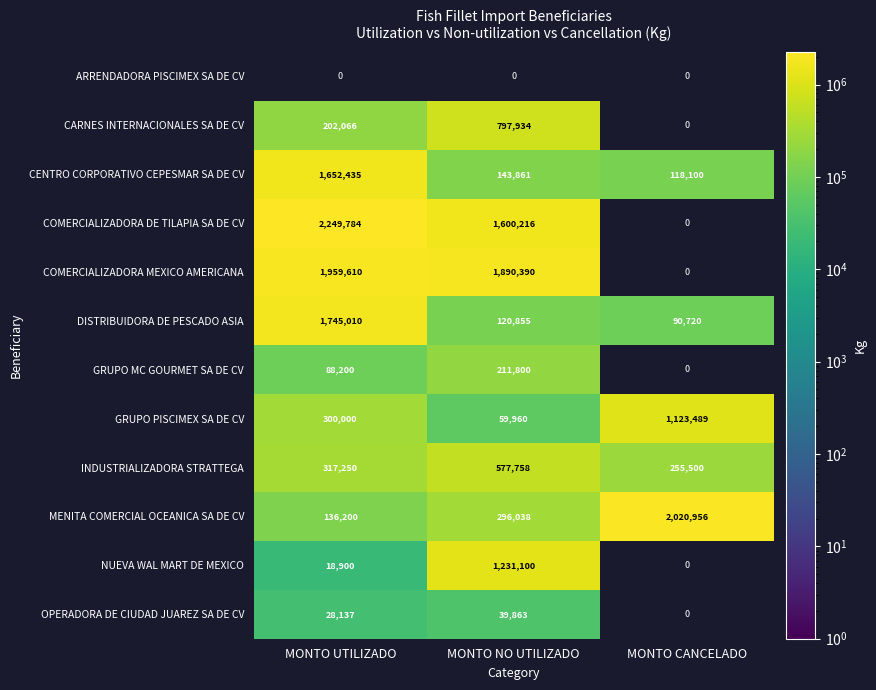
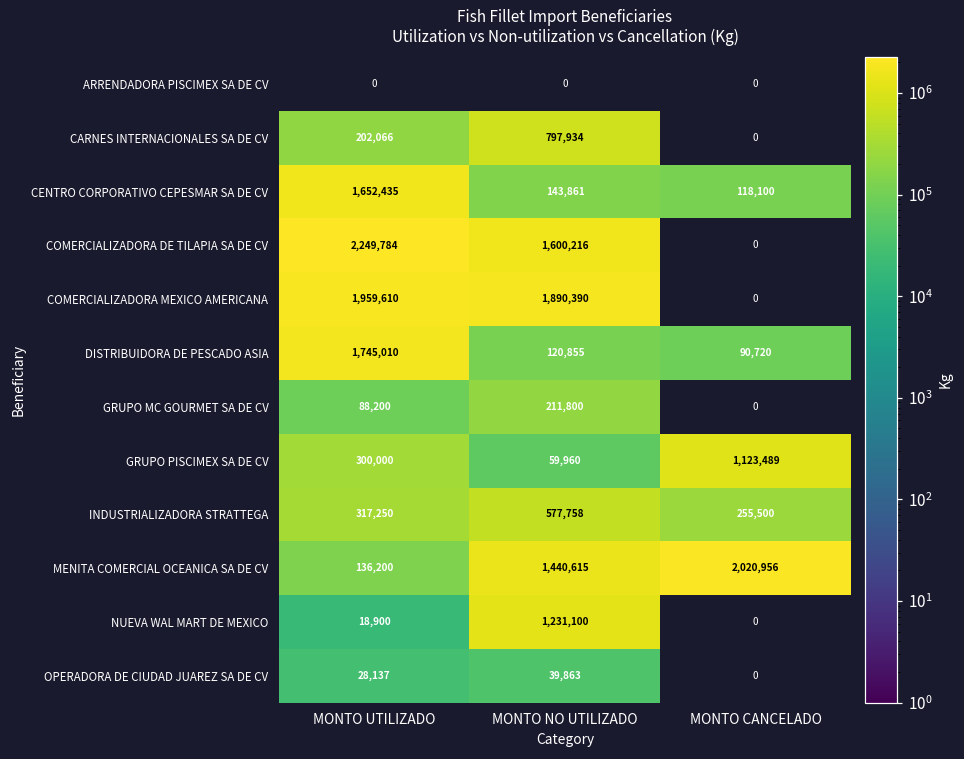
MENITA COMERCIAL OCEANICA SA DE CV, MONTO NO UTILIZADO: 296,038 -> 1,440,615
